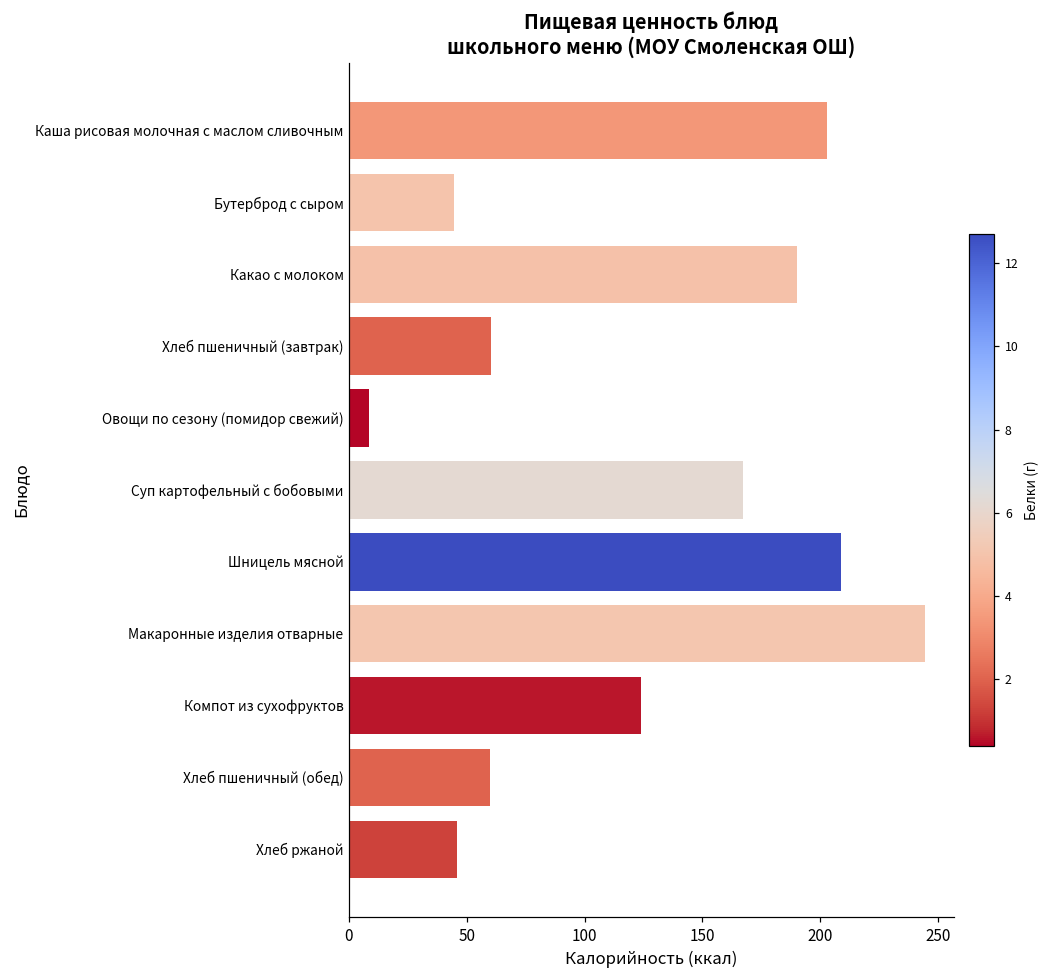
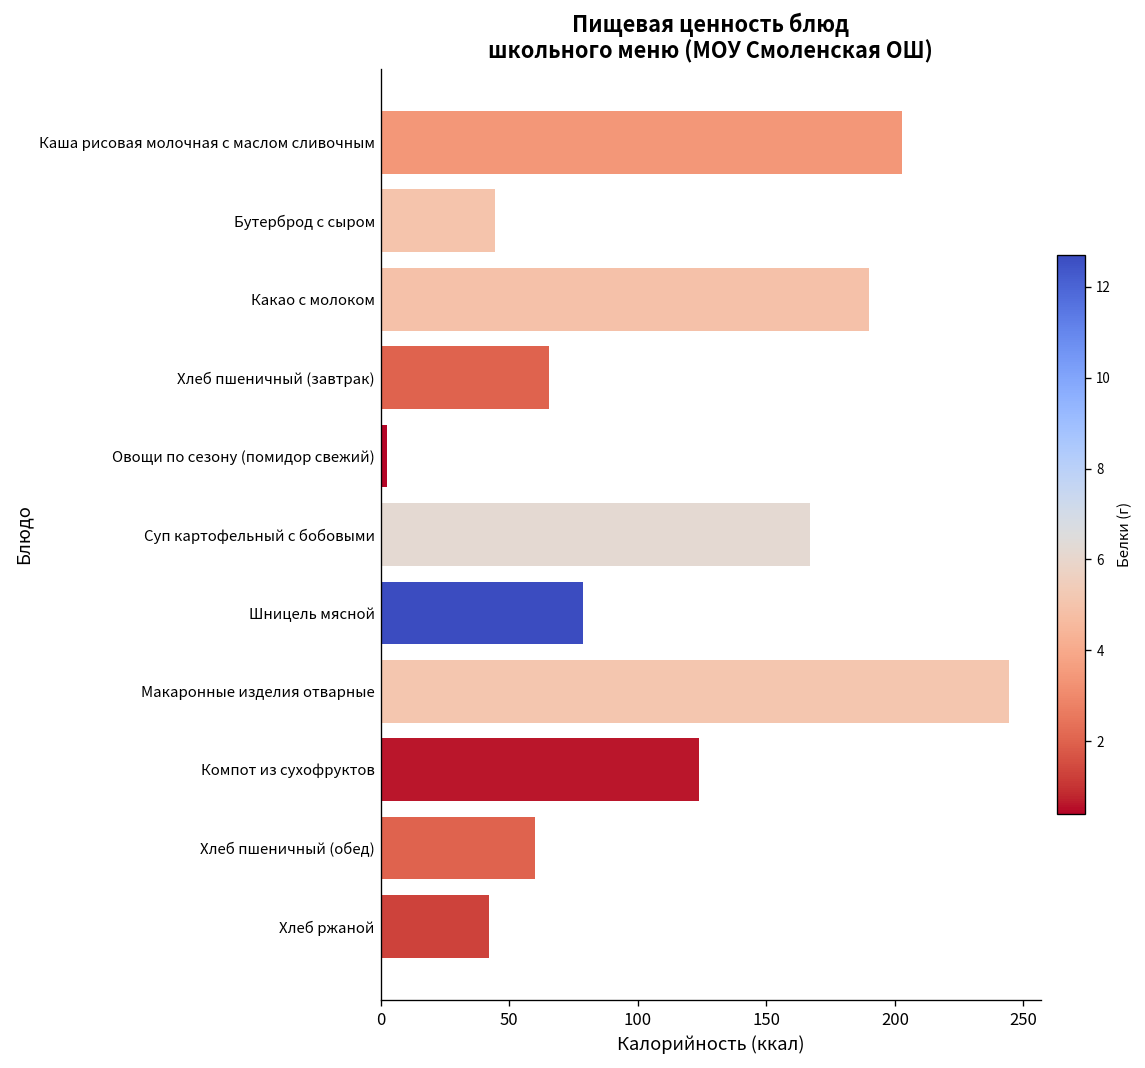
Хлеб пшеничный (завтрак): 60 -> 66
Овощи по сезону (помидор свежий): 8 -> 3
Шницель мясной: 209 -> 79
Хлеб ржаной: 46 -> 42
